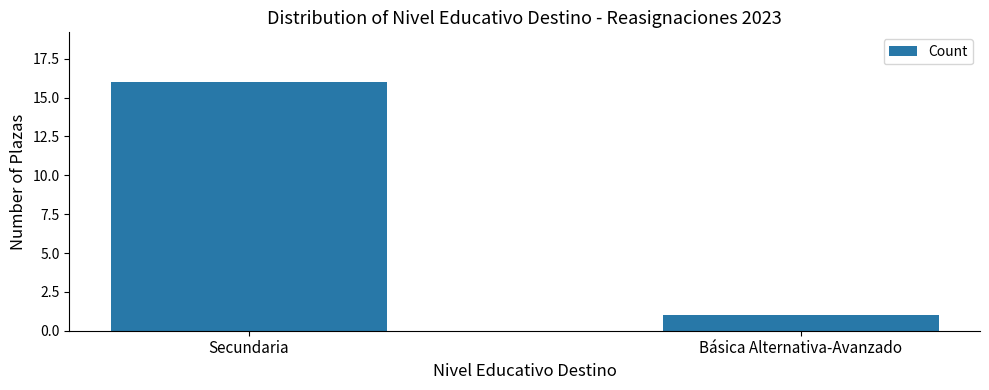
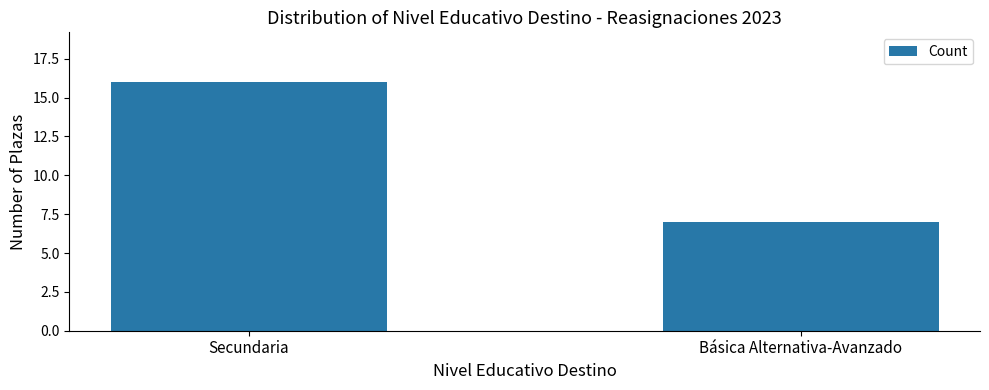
Básica Alternativa-Avanzado: 1 -> 7
